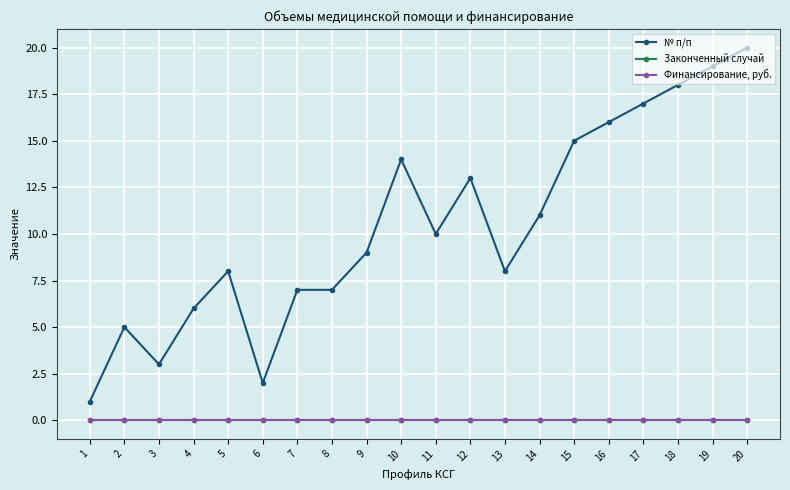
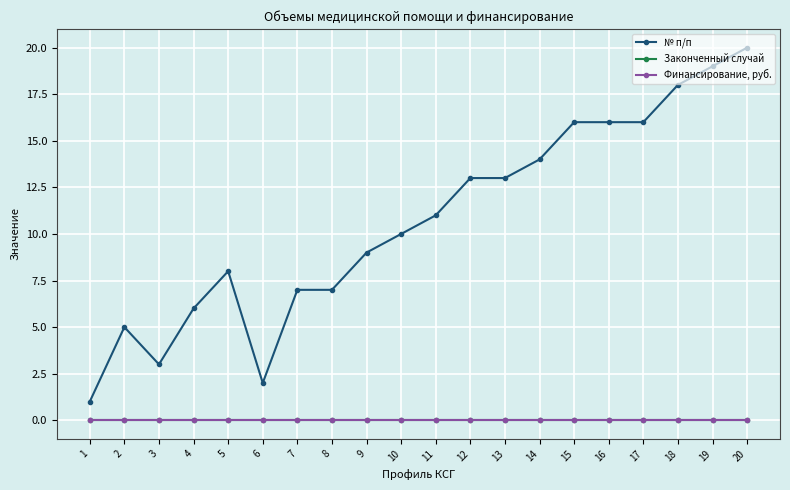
№ п/п, 10: 14 -> 10
№ п/п, 11: 10 -> 11
№ п/п, 13: 8 -> 13
№ п/п, 14: 11 -> 14
№ п/п, 15: 15 -> 16
№ п/п, 17: 17 -> 16
